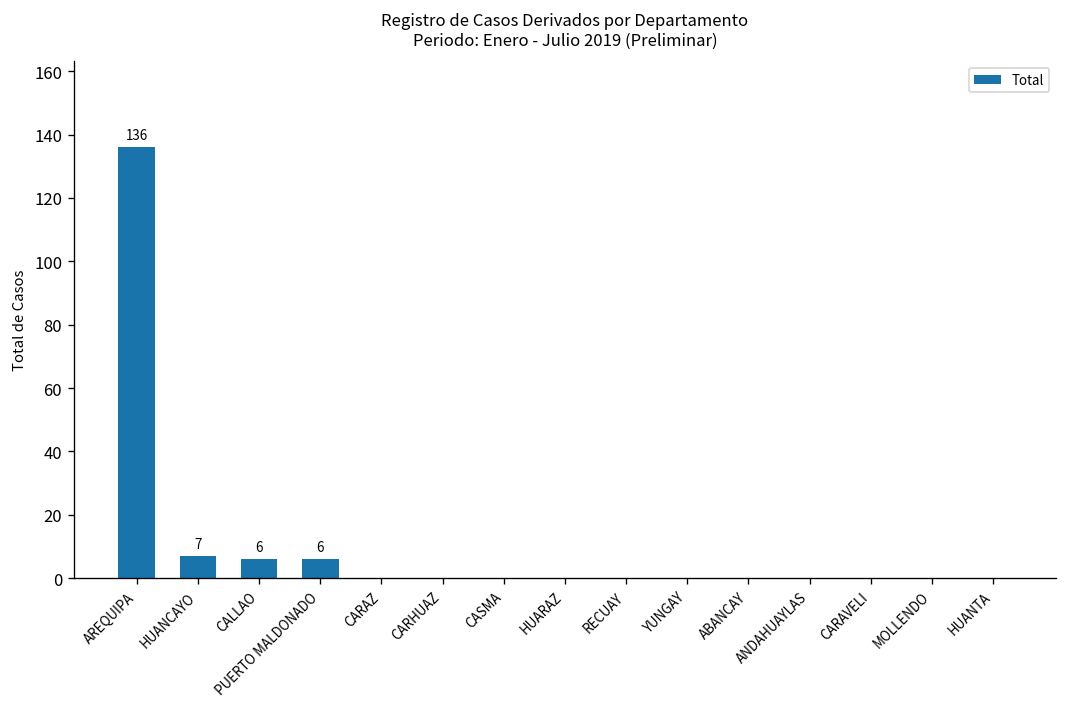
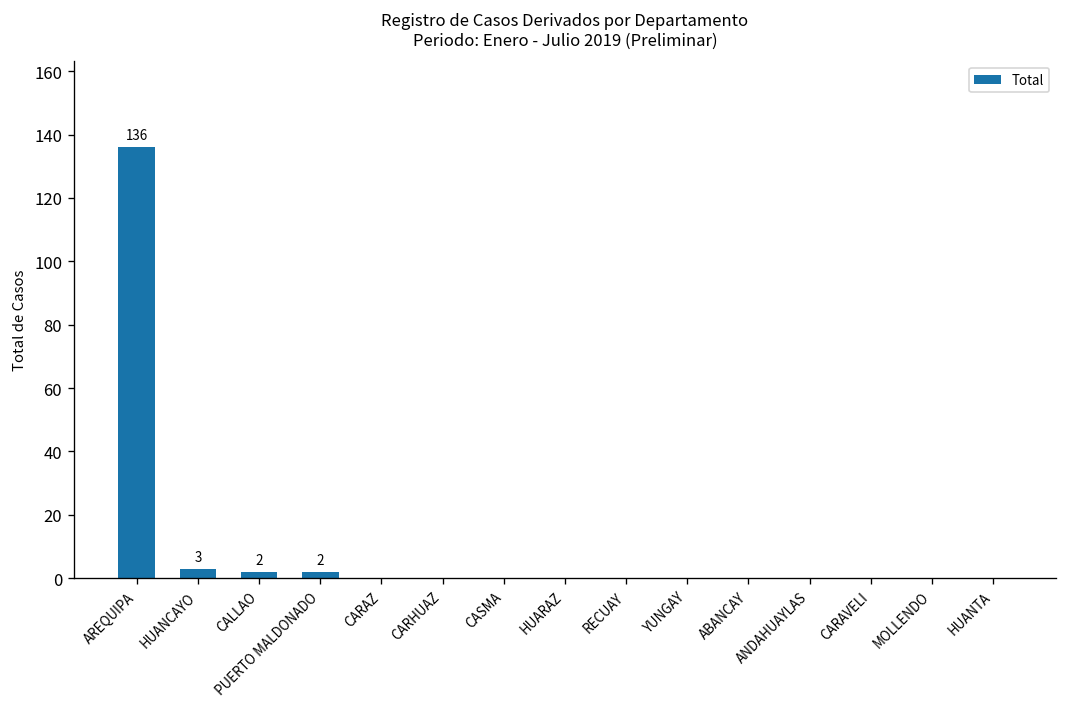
HUANCAYO: 7 -> 3
CALLAO: 6 -> 2
PUERTO MALDONADO: 6 -> 2
